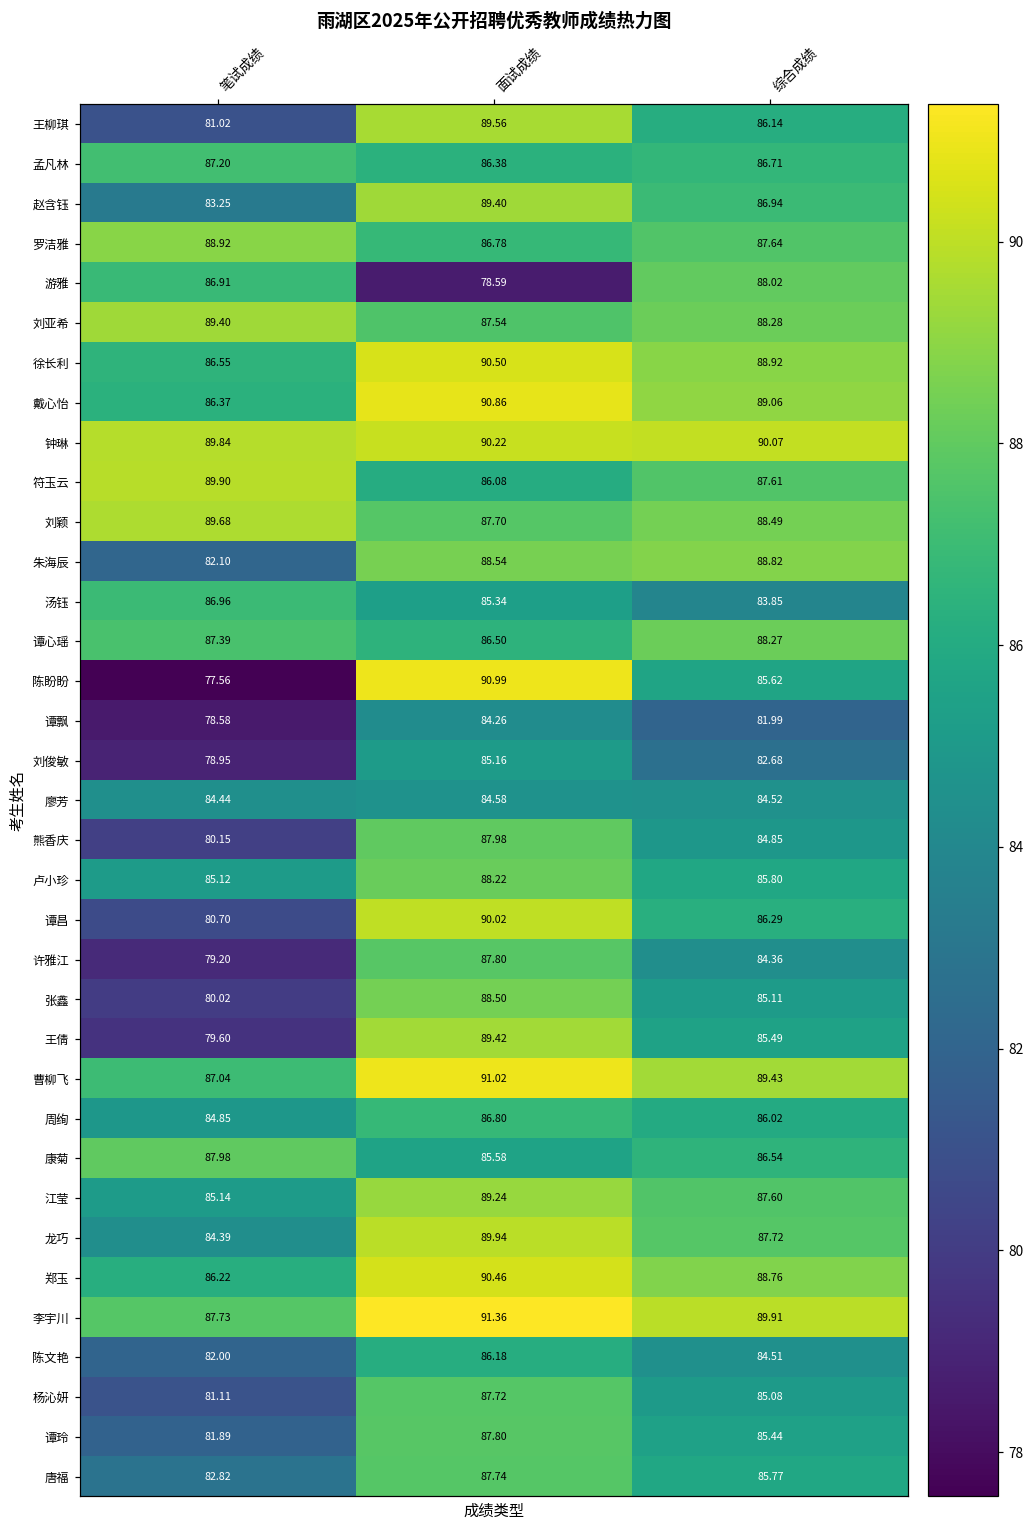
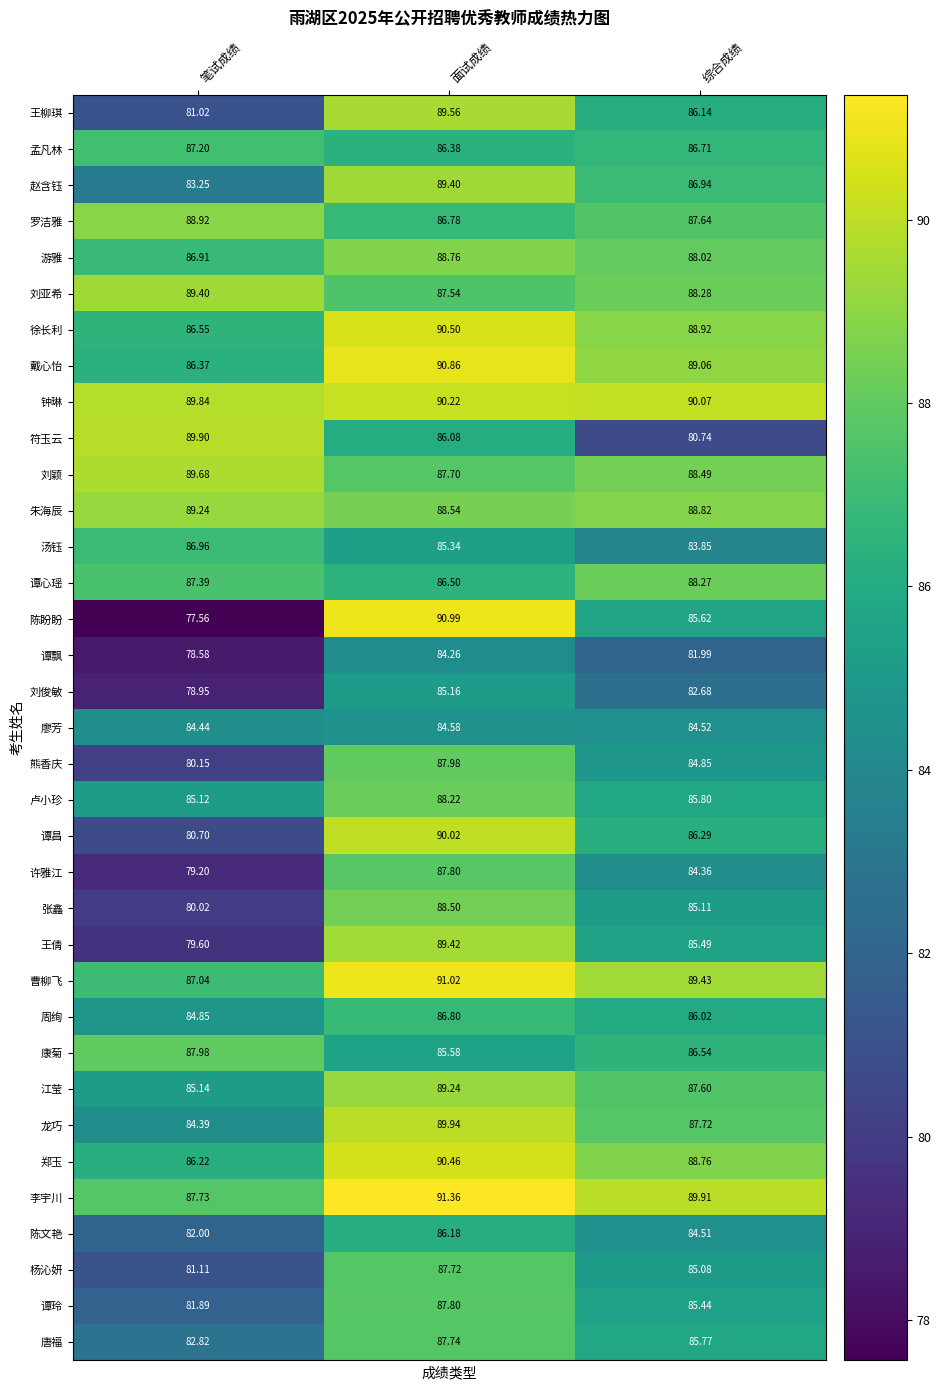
游雅, 面试成绩: 78.59 -> 88.76
符玉云, 综合成绩: 87.61 -> 80.74
朱海辰, 笔试成绩: 82.10 -> 89.24
